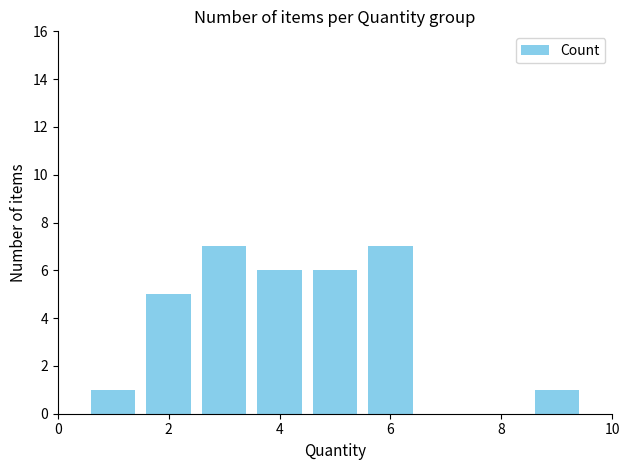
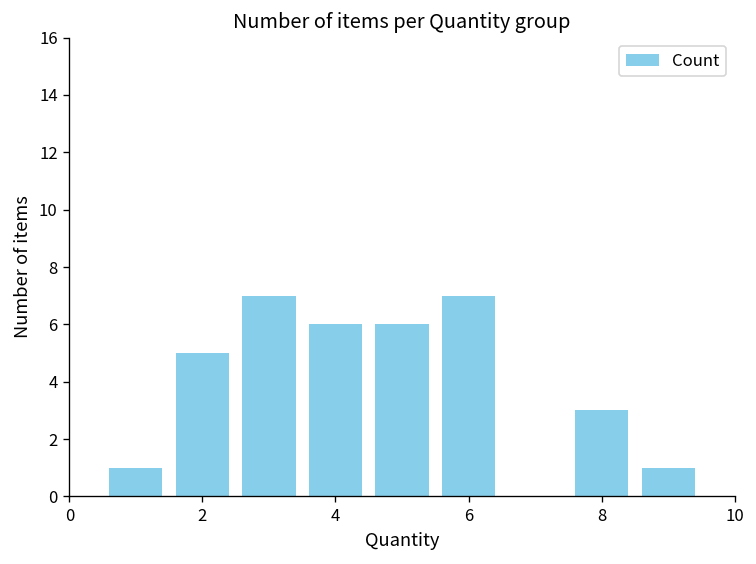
8: 0 -> 3
